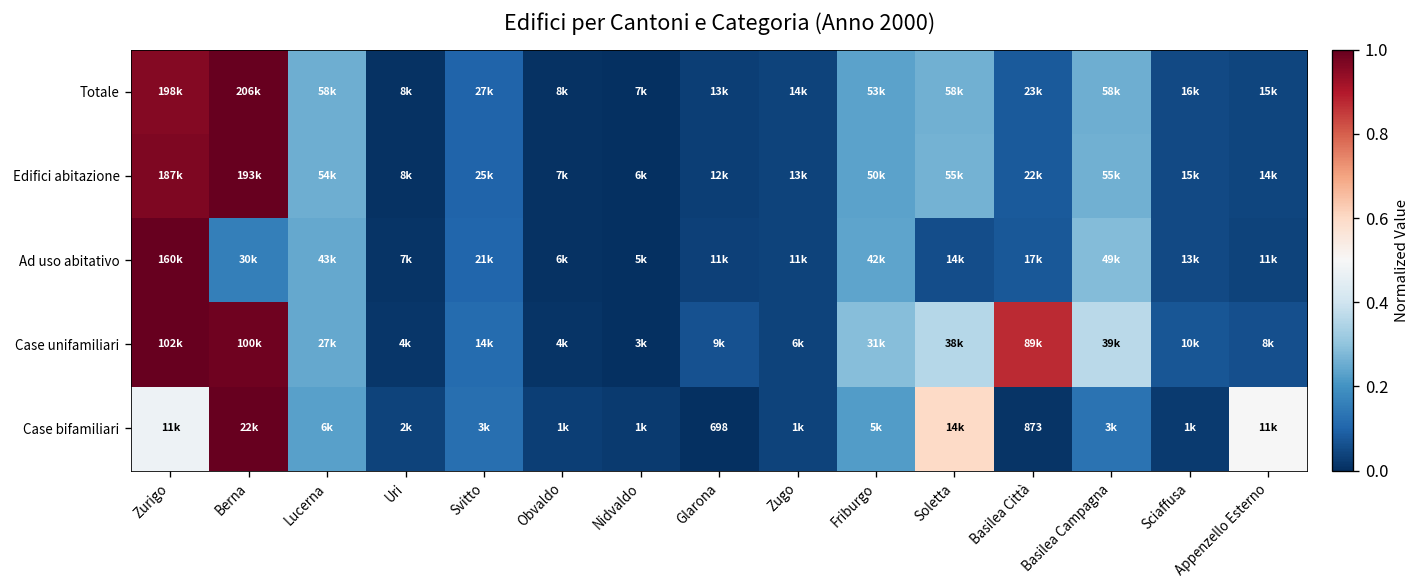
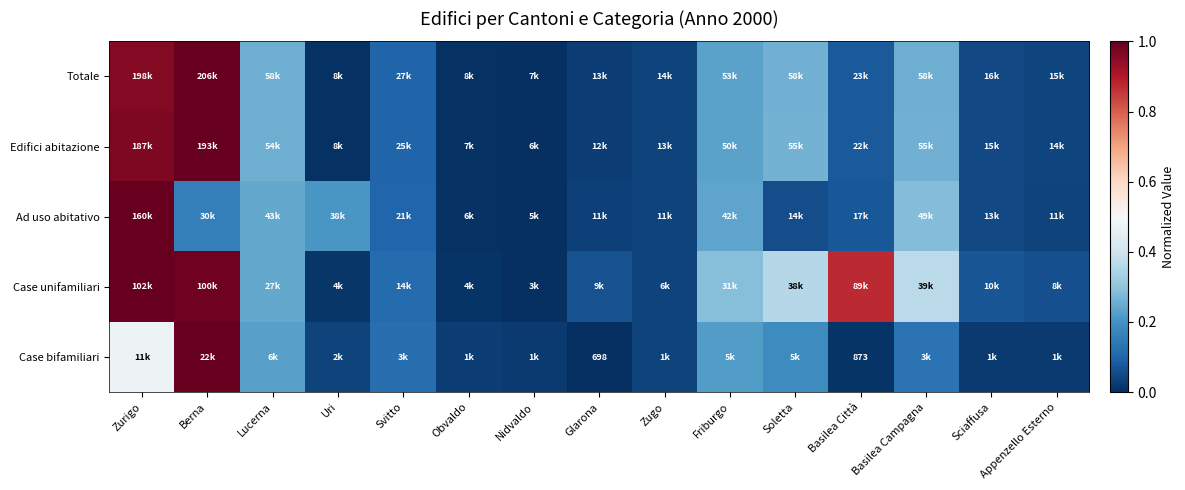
Ad uso abitativo, Uri: 7k -> 38k
Case bifamiliari, Soletta: 14k -> 5k
Case bifamiliari, Appenzello Esterno: 11k -> 1k
